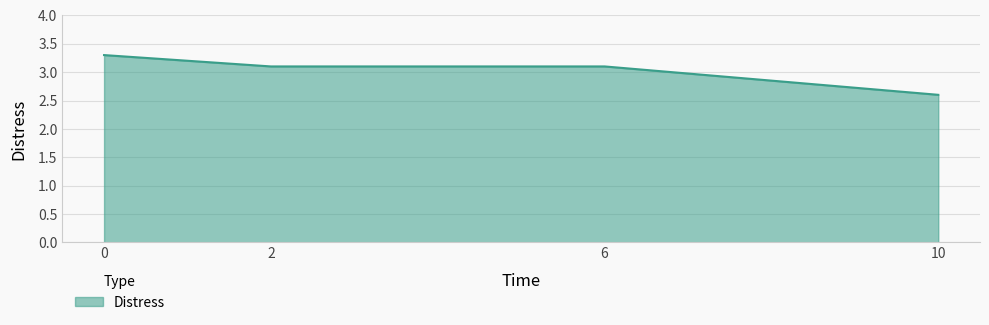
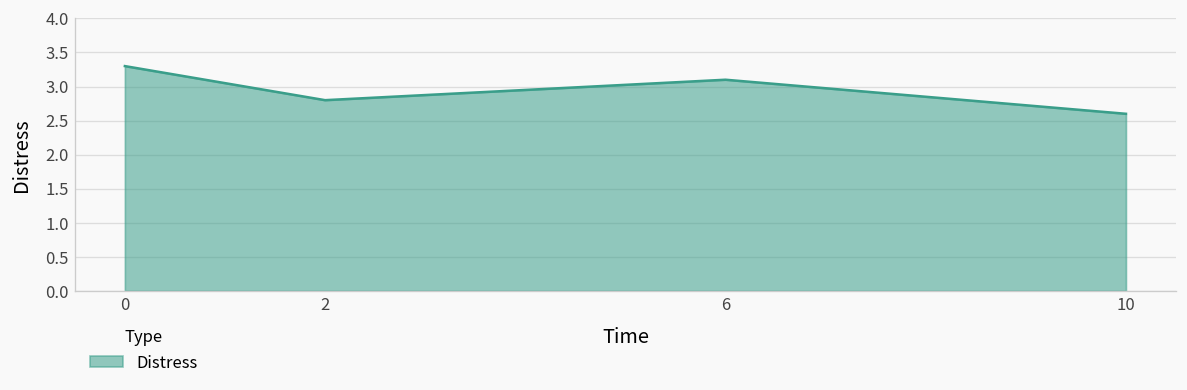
2: 3.1 -> 2.8
